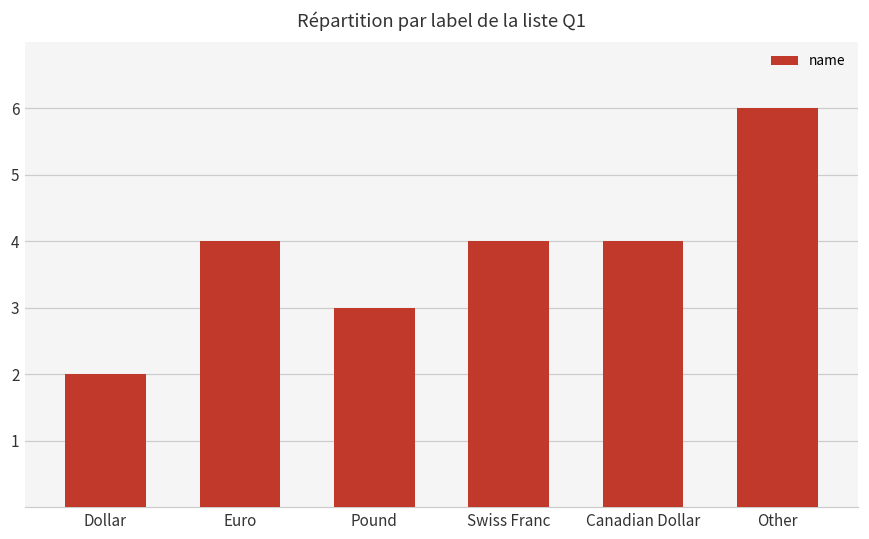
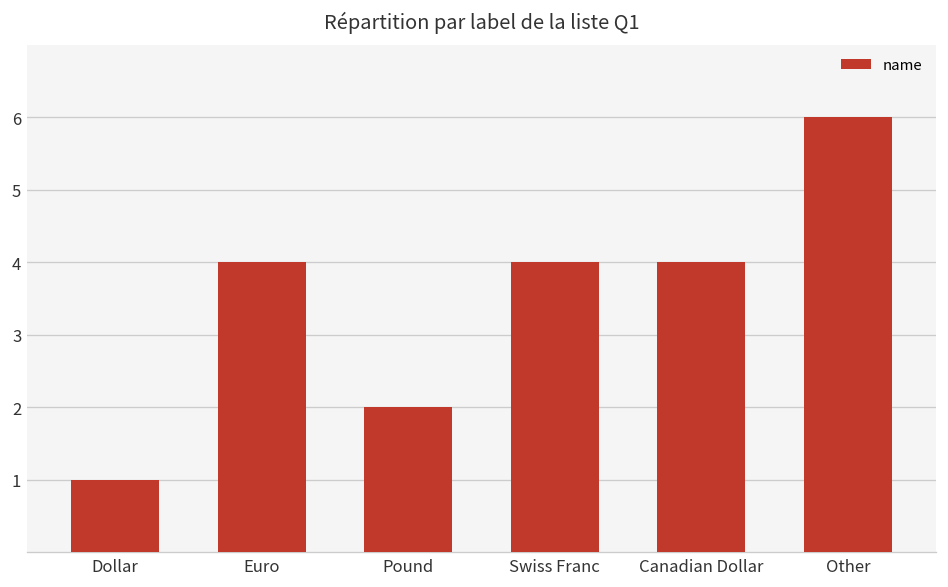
Dollar: 2 -> 1
Pound: 3 -> 2
